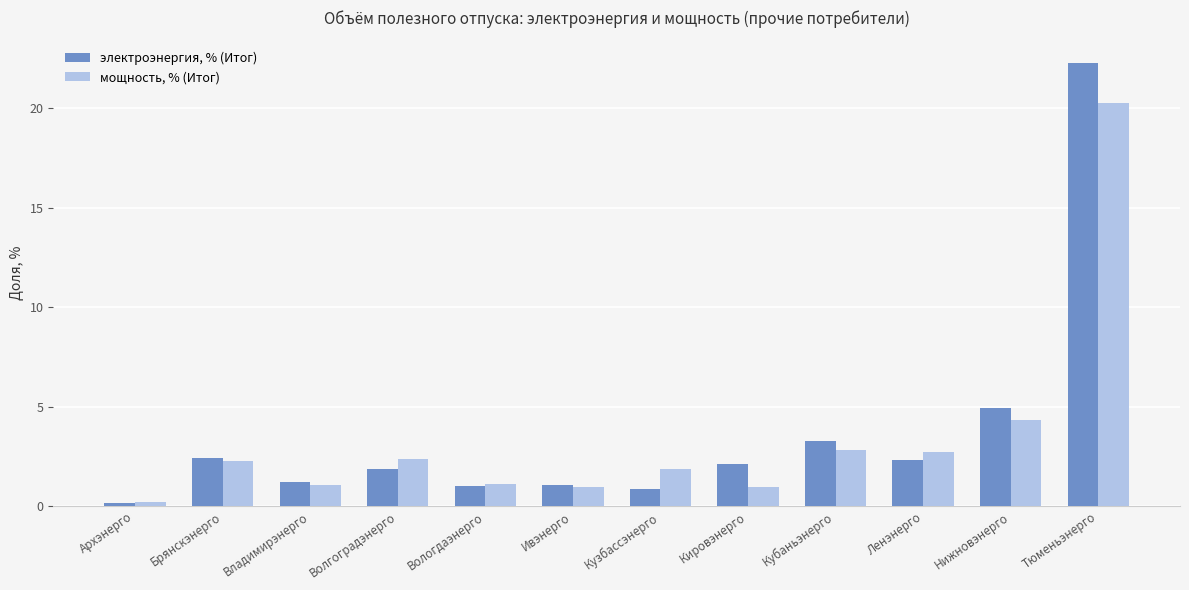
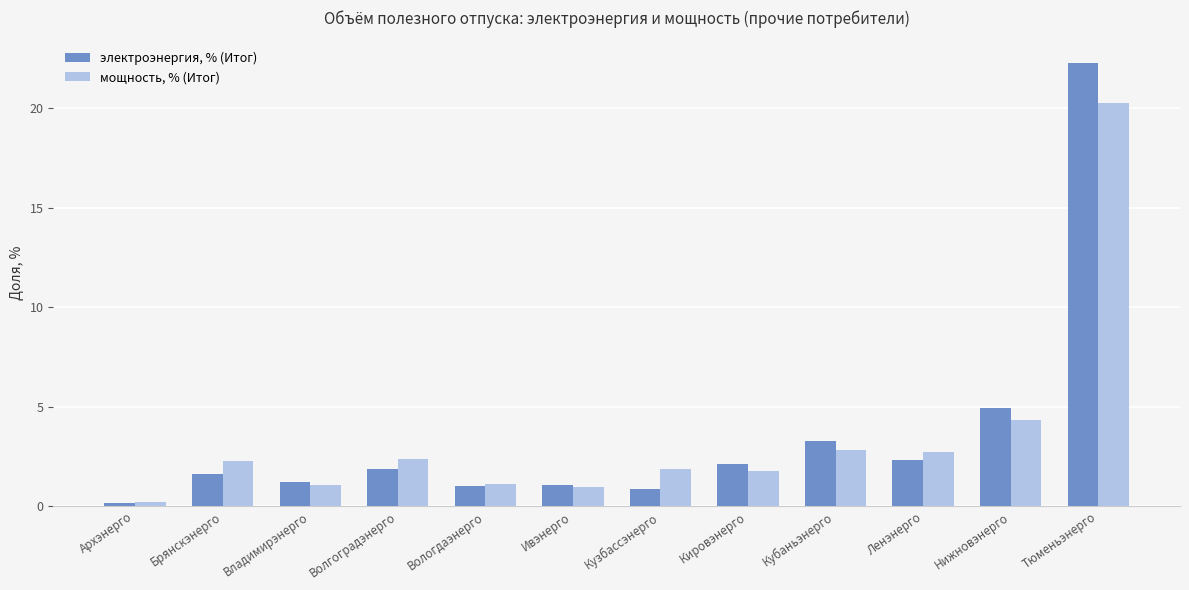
электроэнергия, % (Итог), Брянскэнерго: 2.4 -> 1.6
мощность, % (Итог), Кировэнерго: 0.9 -> 1.7
